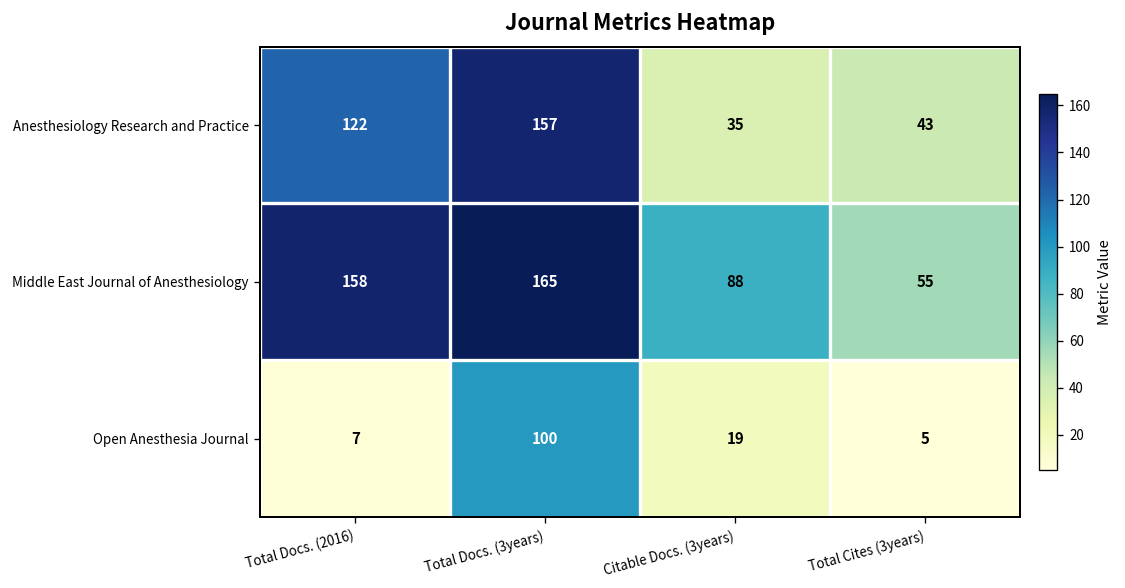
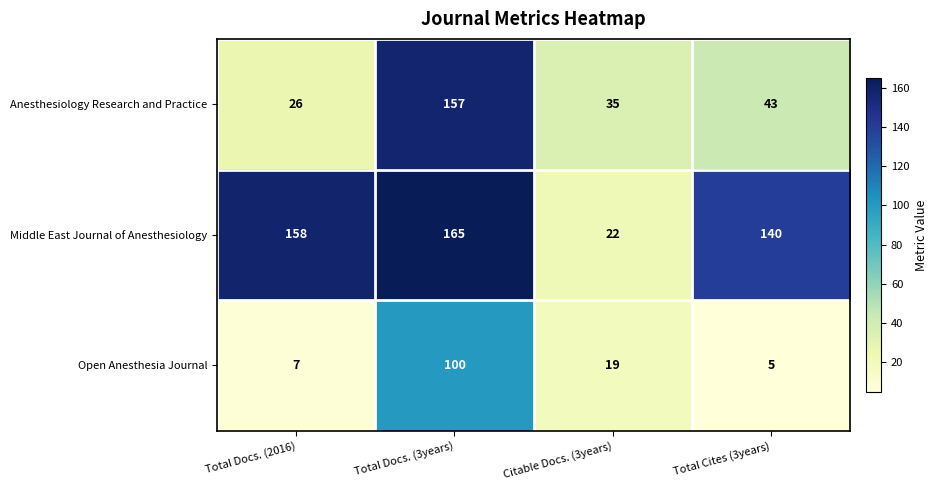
Anesthesiology Research and Practice, Total Docs. (2016): 122 -> 26
Middle East Journal of Anesthesiology, Citable Docs. (3years): 88 -> 22
Middle East Journal of Anesthesiology, Total Cites (3years): 55 -> 140
